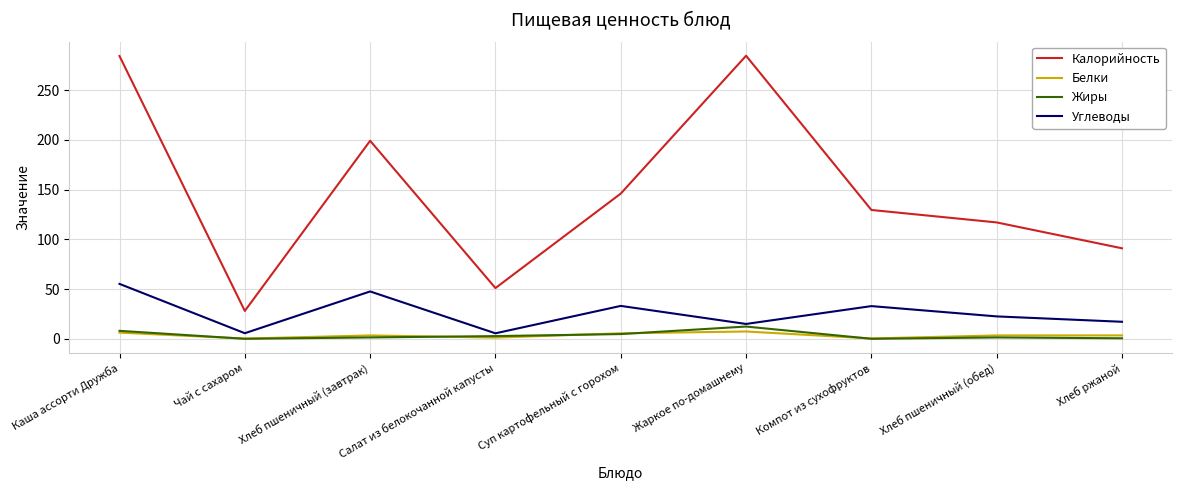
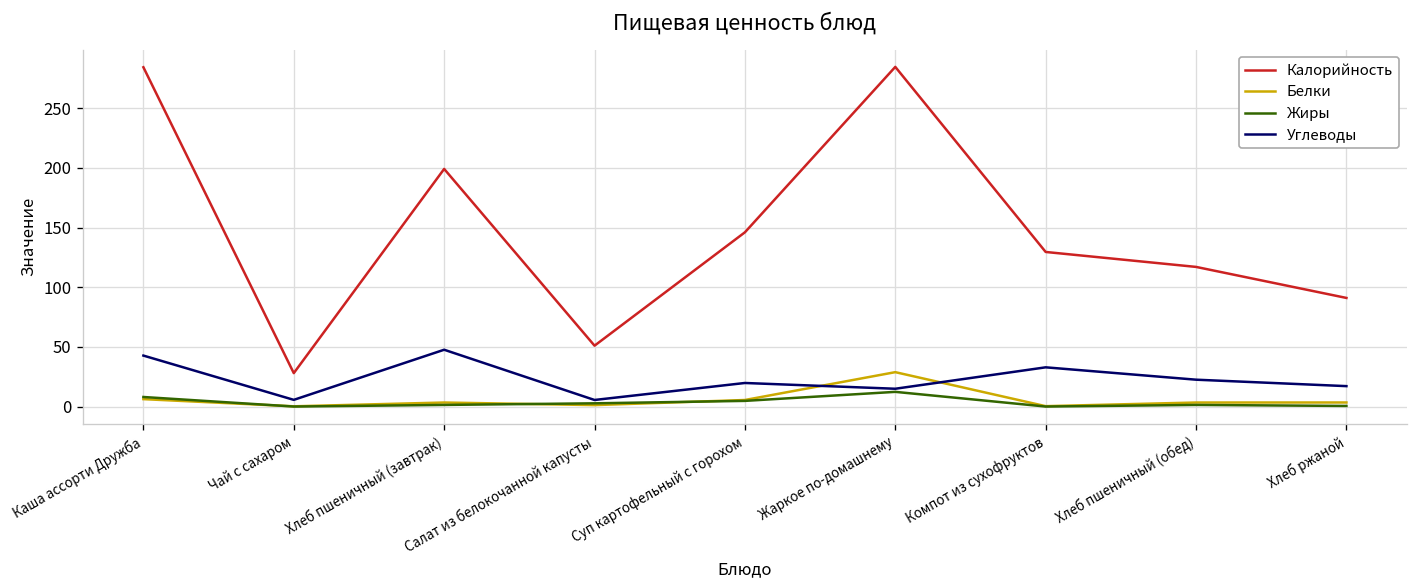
Углеводы, Каша ассорти Дружба: 60 -> 40
Углеводы, Суп картофельный с горохом: 30 -> 20
Белки, Жаркое по-домашнему: 10 -> 30
